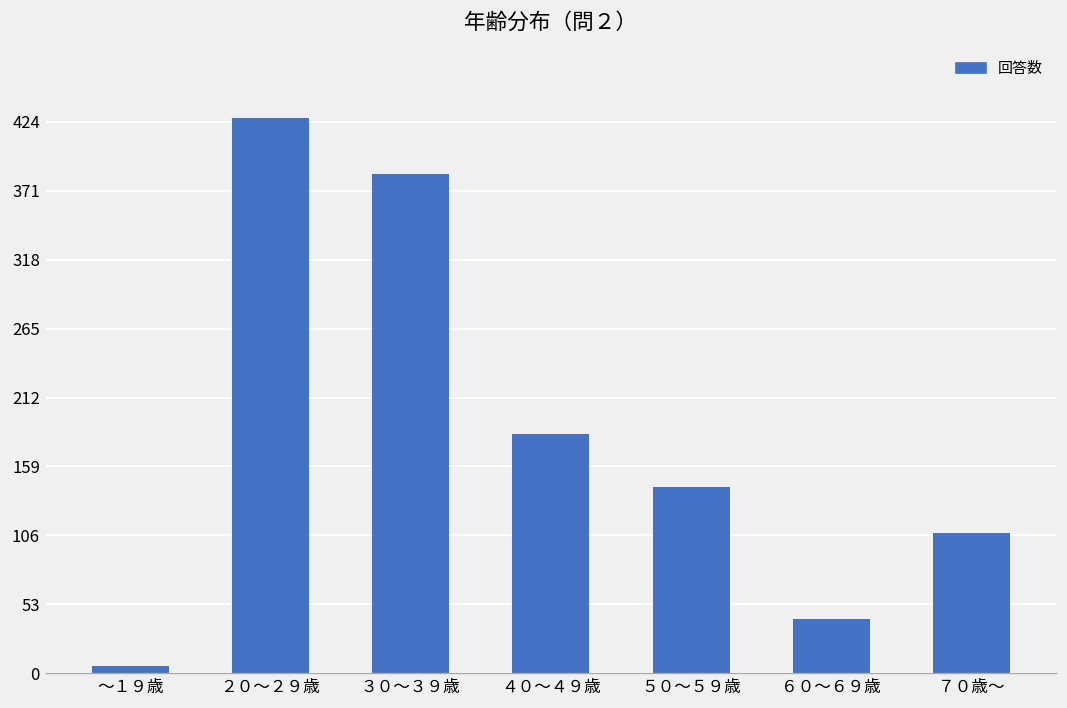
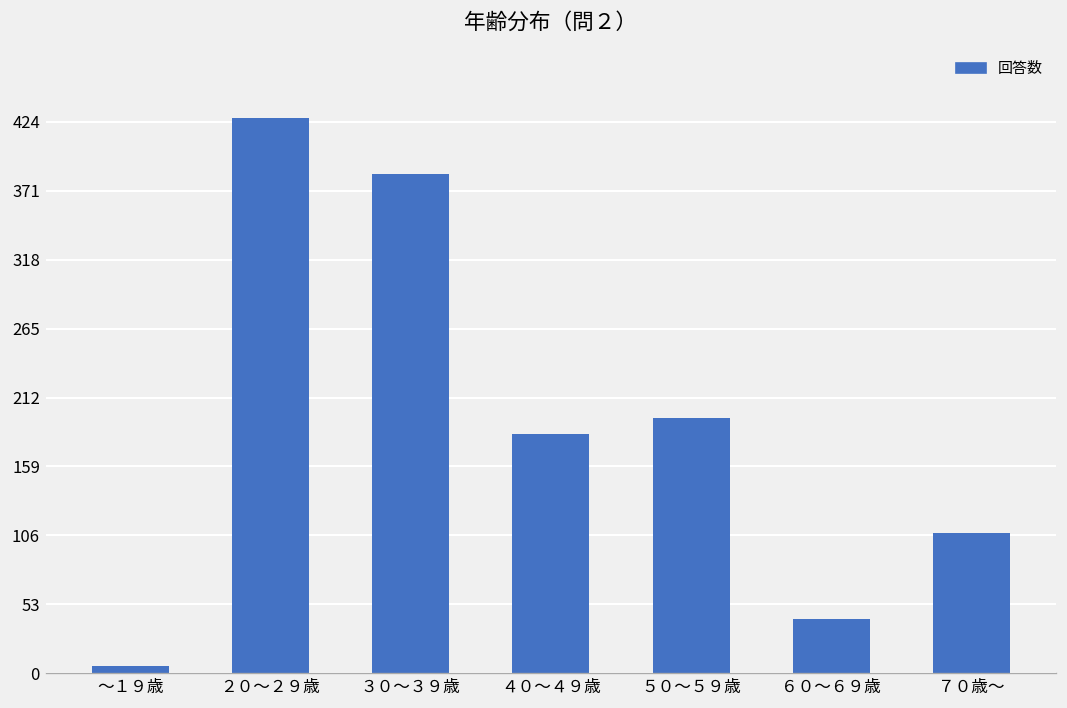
５０～５９歳: 143 -> 196
